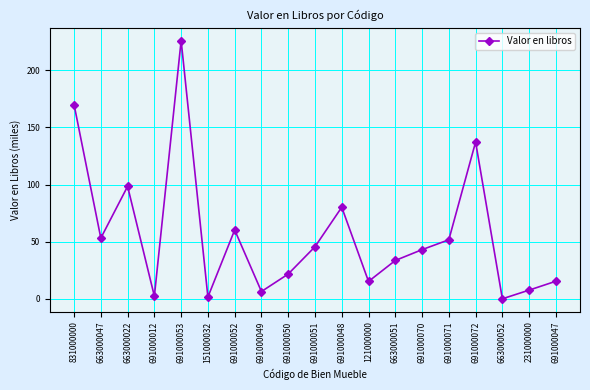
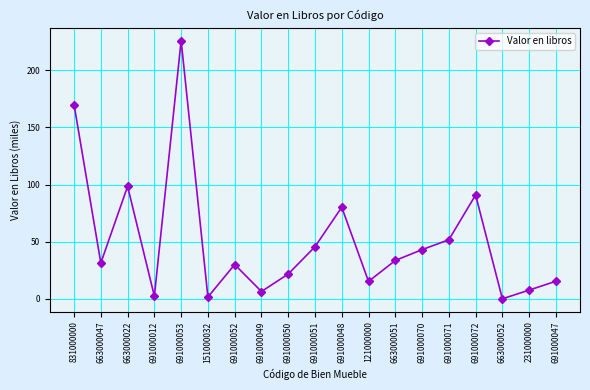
663000047: 53 -> 31
691000052: 60 -> 30
691000072: 137 -> 91
